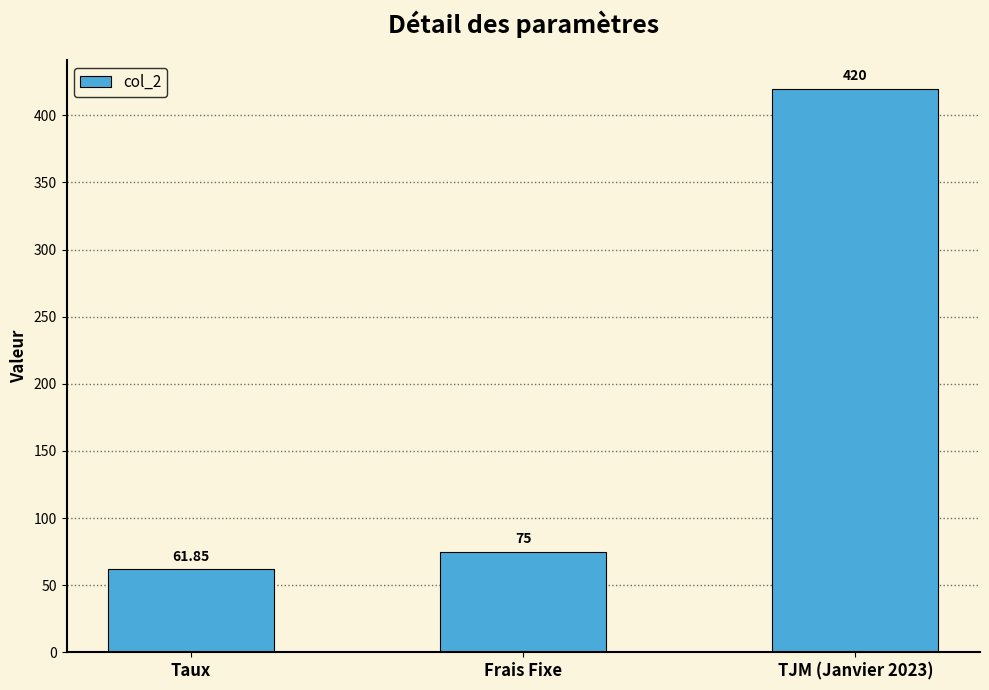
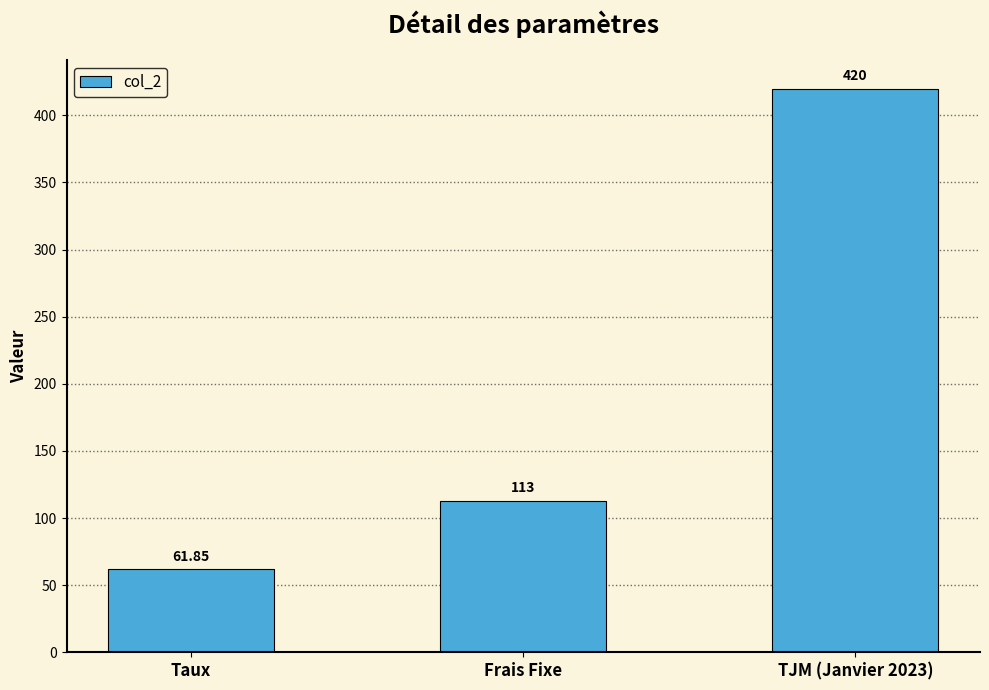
Frais Fixe: 75 -> 113
